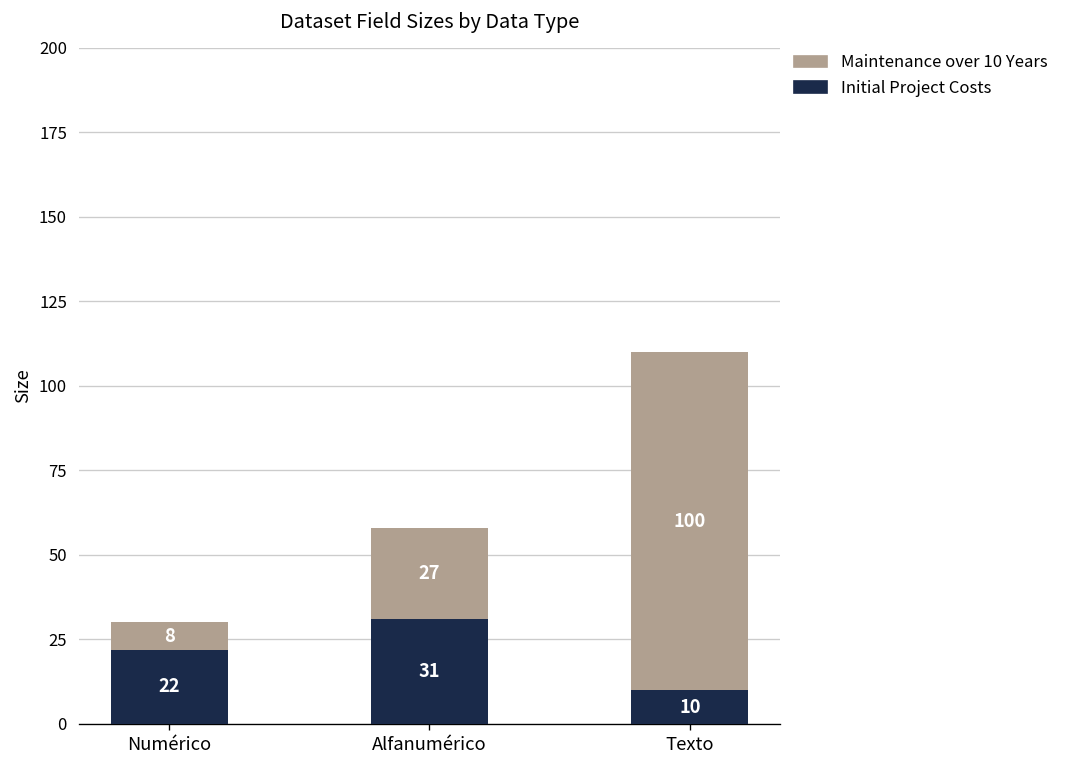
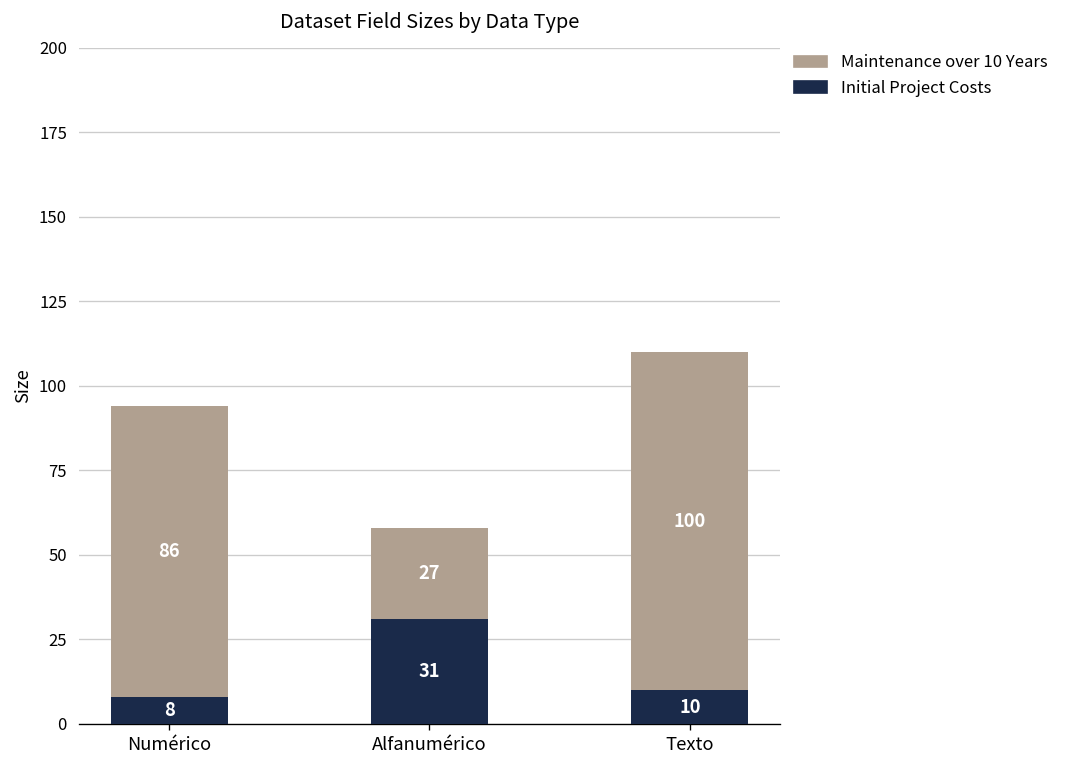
Initial Project Costs, Numérico: 22 -> 8
Maintenance over 10 Years, Numérico: 8 -> 86
